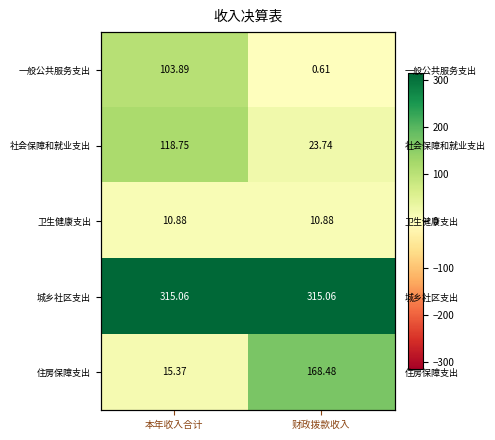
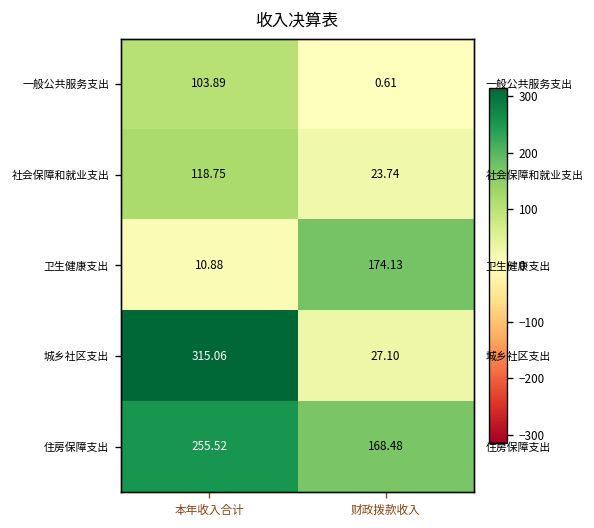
卫生健康支出, 财政拨款收入: 10.88 -> 174.13
城乡社区支出, 财政拨款收入: 315.06 -> 27.10
住房保障支出, 本年收入合计: 15.37 -> 255.52
